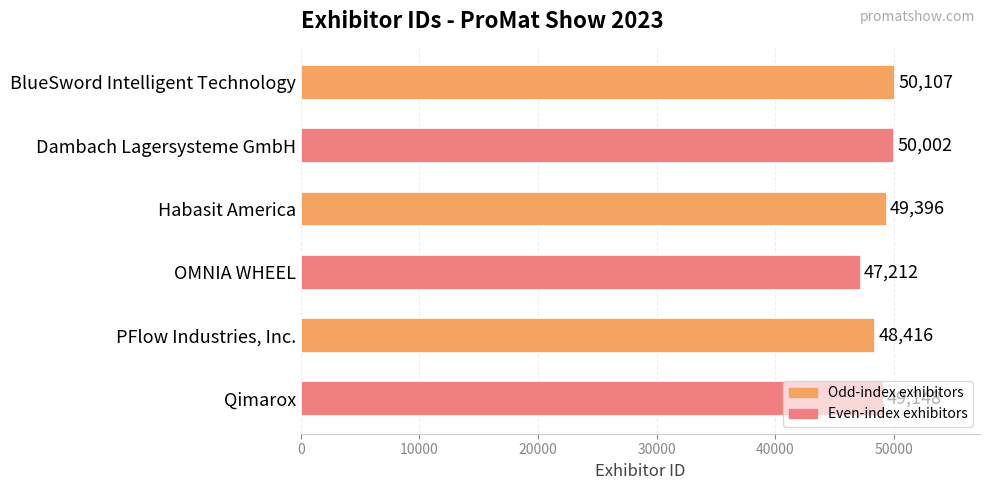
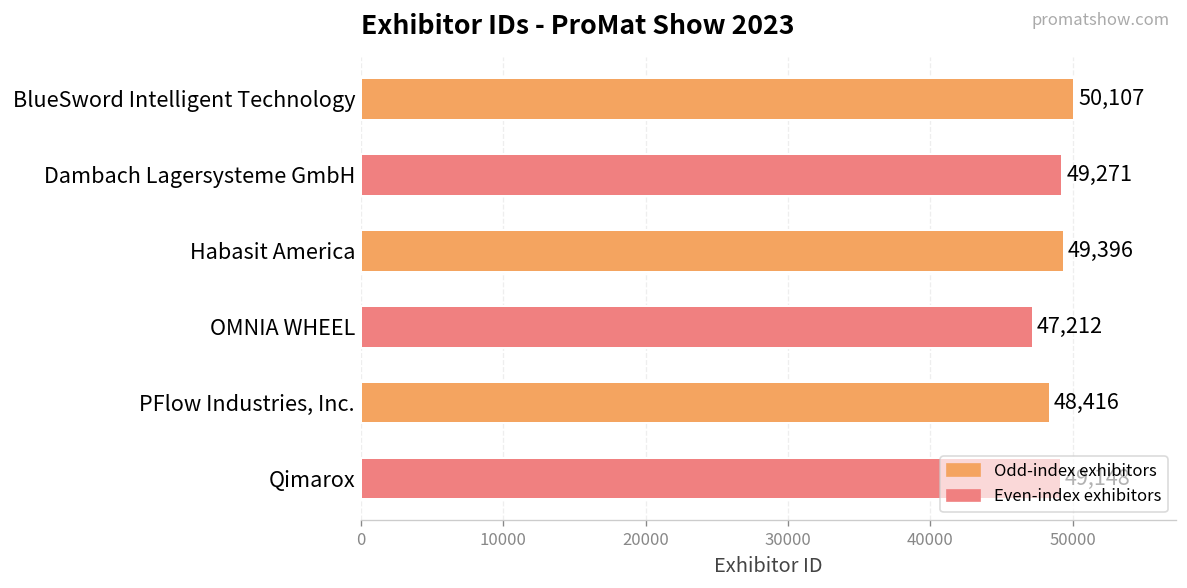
Dambach Lagersysteme GmbH: 50,002 -> 49,271
